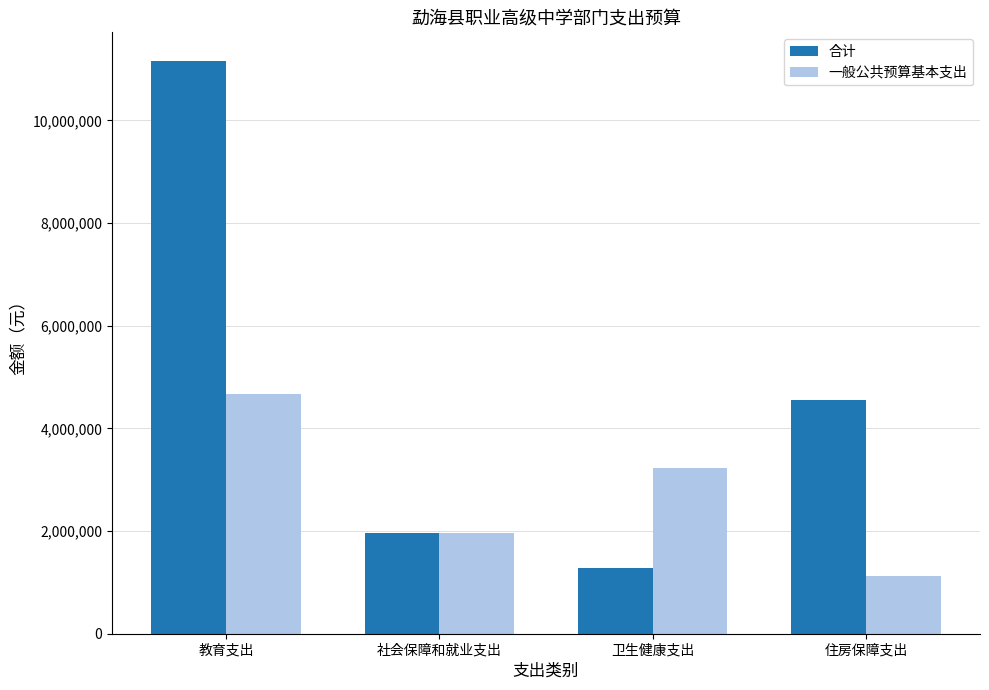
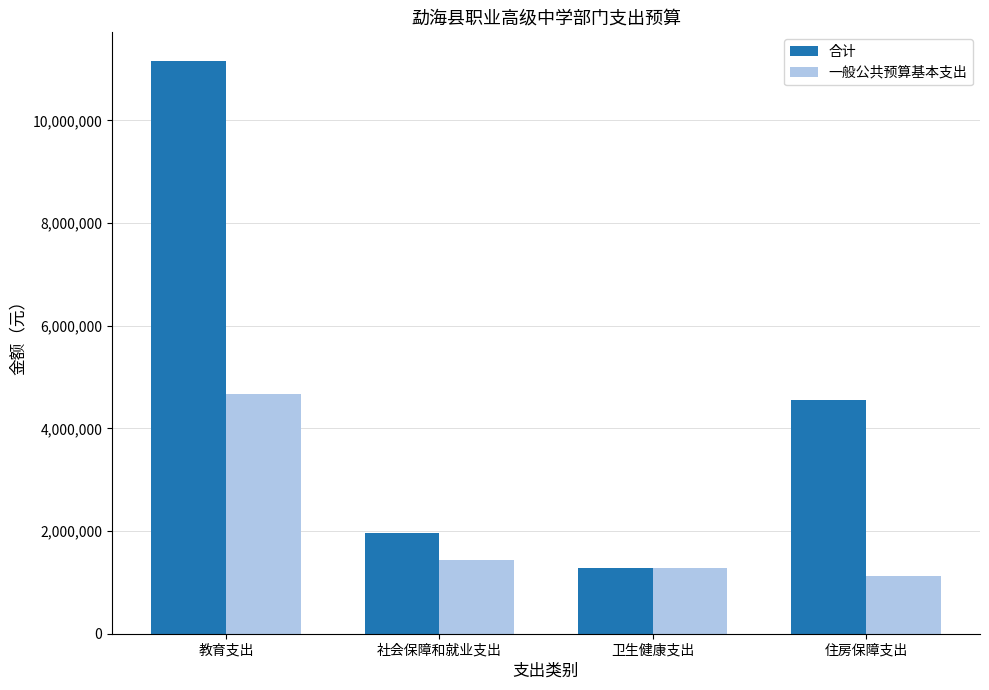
一般公共预算基本支出, 社会保障和就业支出: 2,000,000 -> 1,400,000
一般公共预算基本支出, 卫生健康支出: 3,200,000 -> 1,300,000
